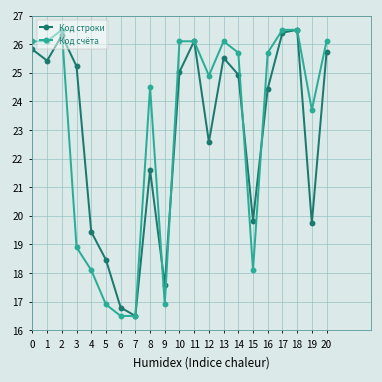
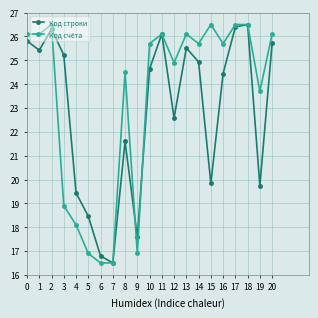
Код строки, 10: 25.0 -> 24.6
Код счёта, 10: 26.1 -> 25.7
Код счёта, 15: 18.1 -> 26.5
